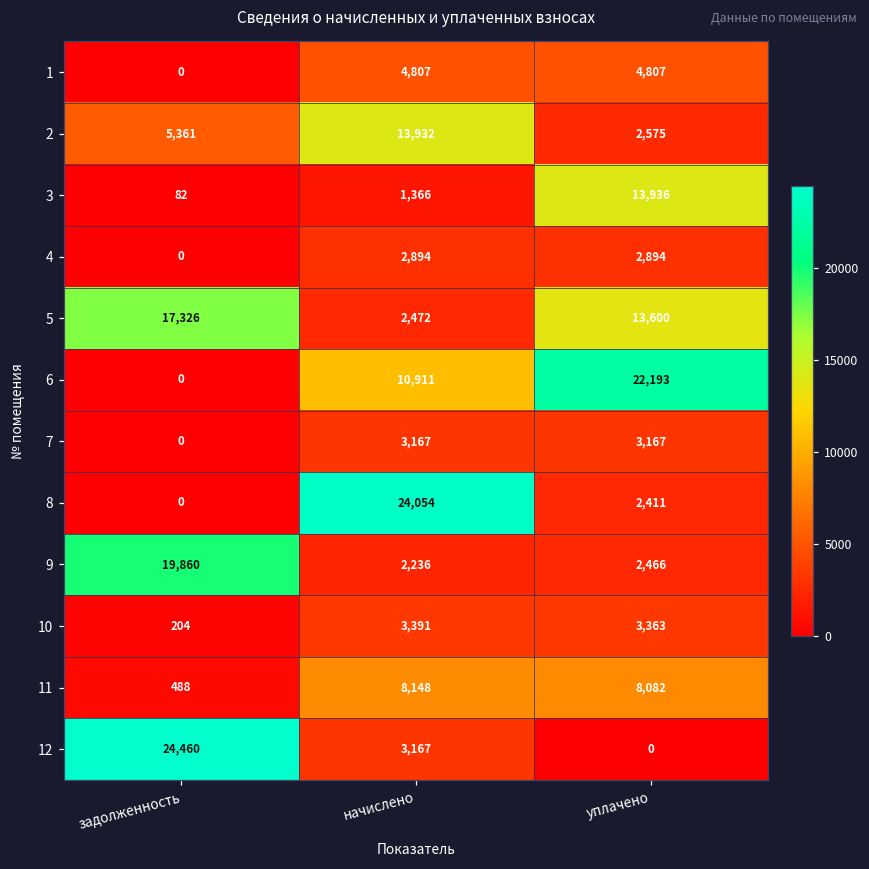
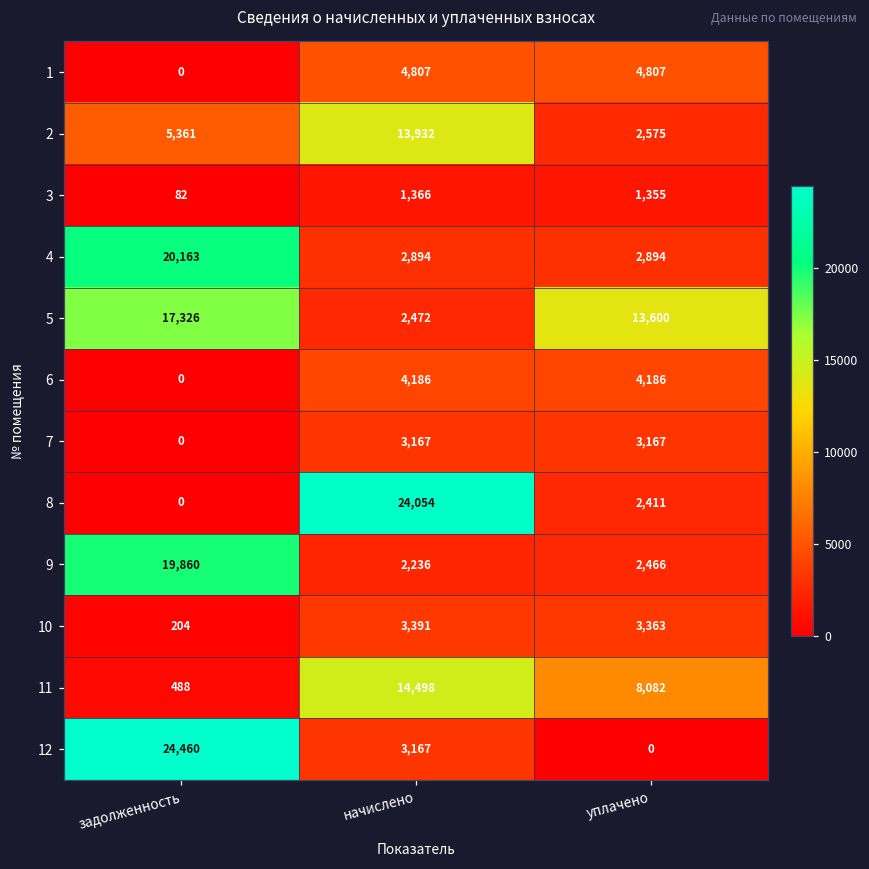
3, уплачено: 13,936 -> 1,355
4, задолженность: 0 -> 20,163
6, начислено: 10,911 -> 4,186
6, уплачено: 22,193 -> 4,186
11, начислено: 8,148 -> 14,498
